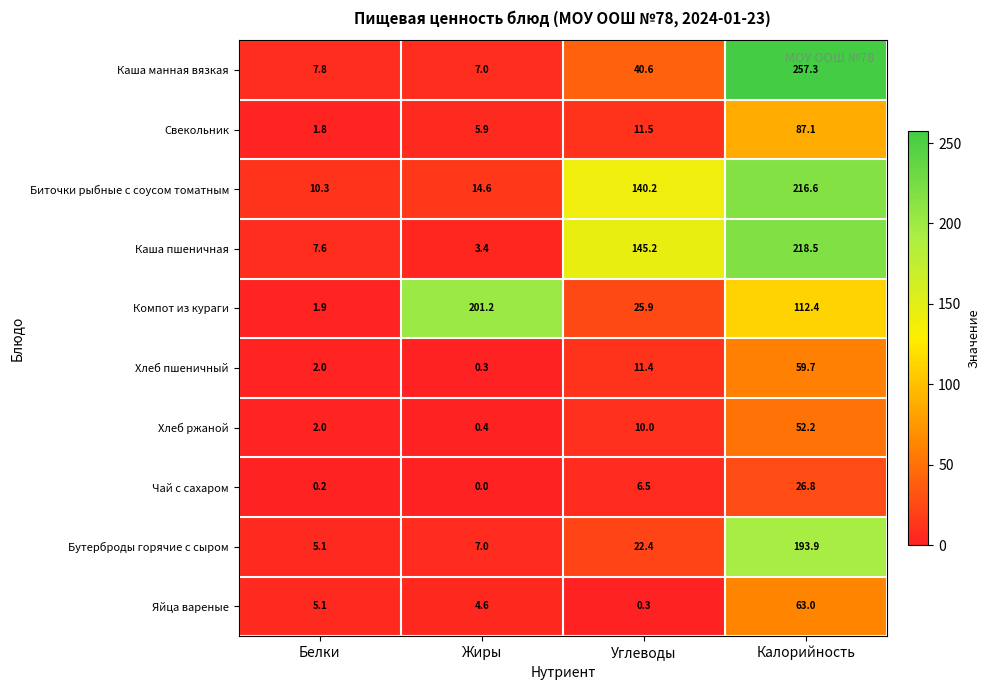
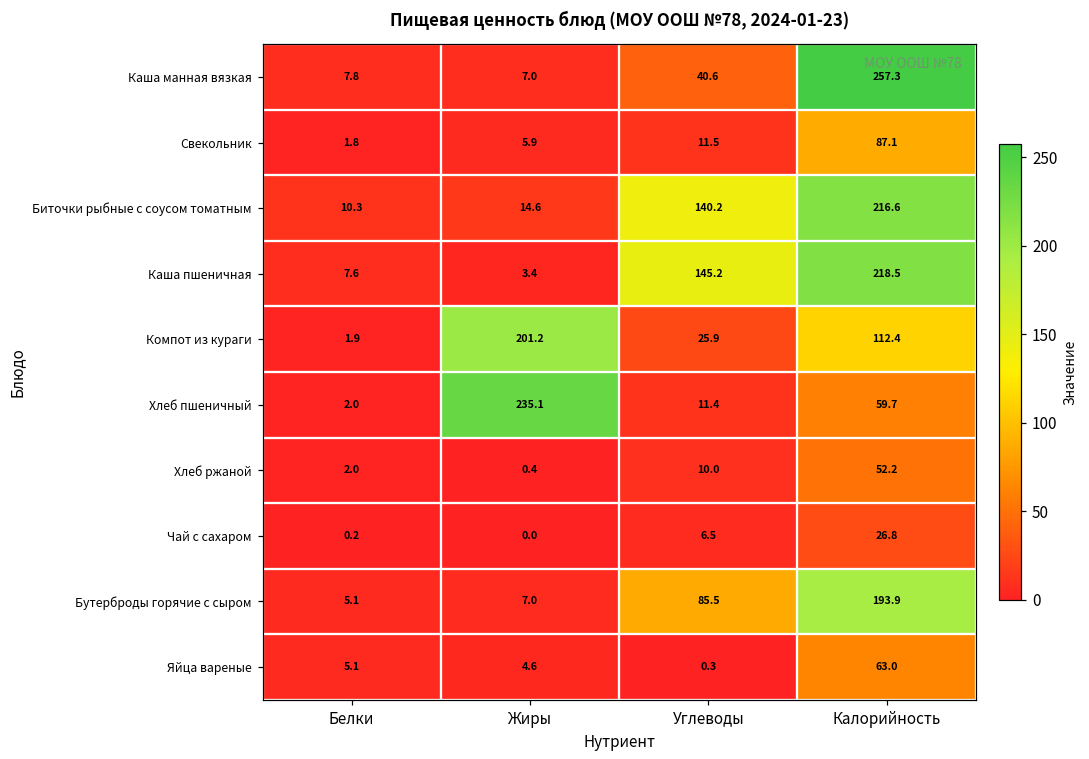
Хлеб пшеничный, Жиры: 0.3 -> 235.1
Бутерброды горячие с сыром, Углеводы: 22.4 -> 85.5
